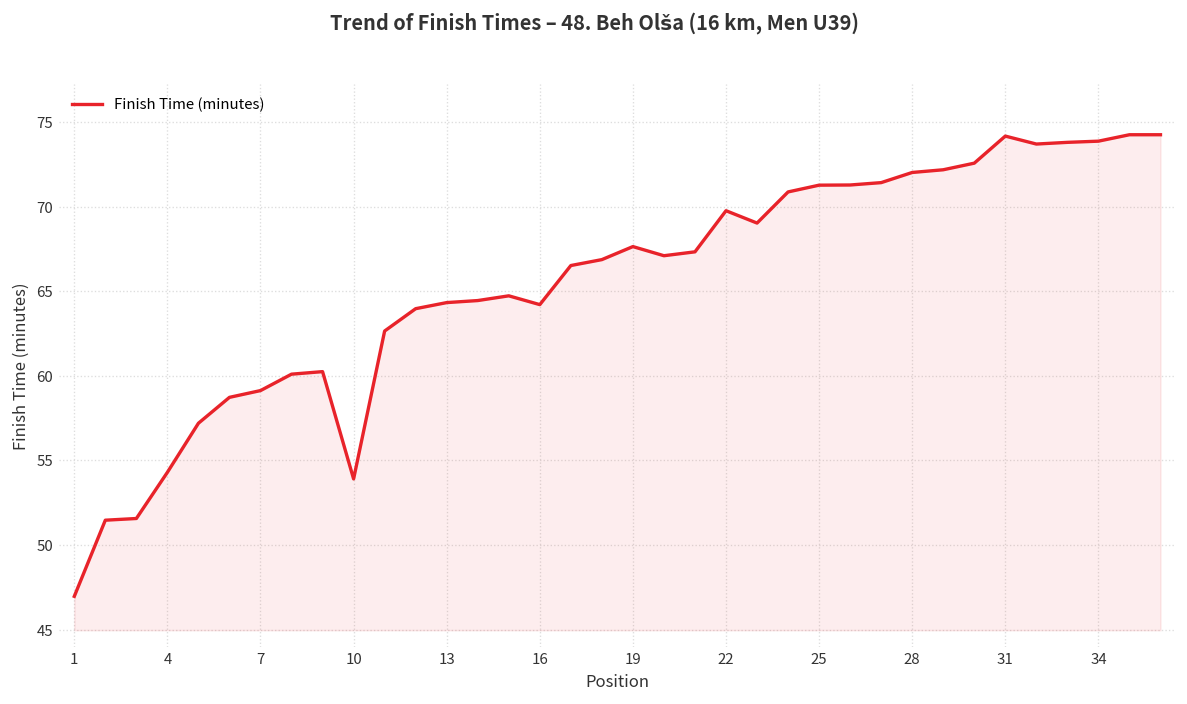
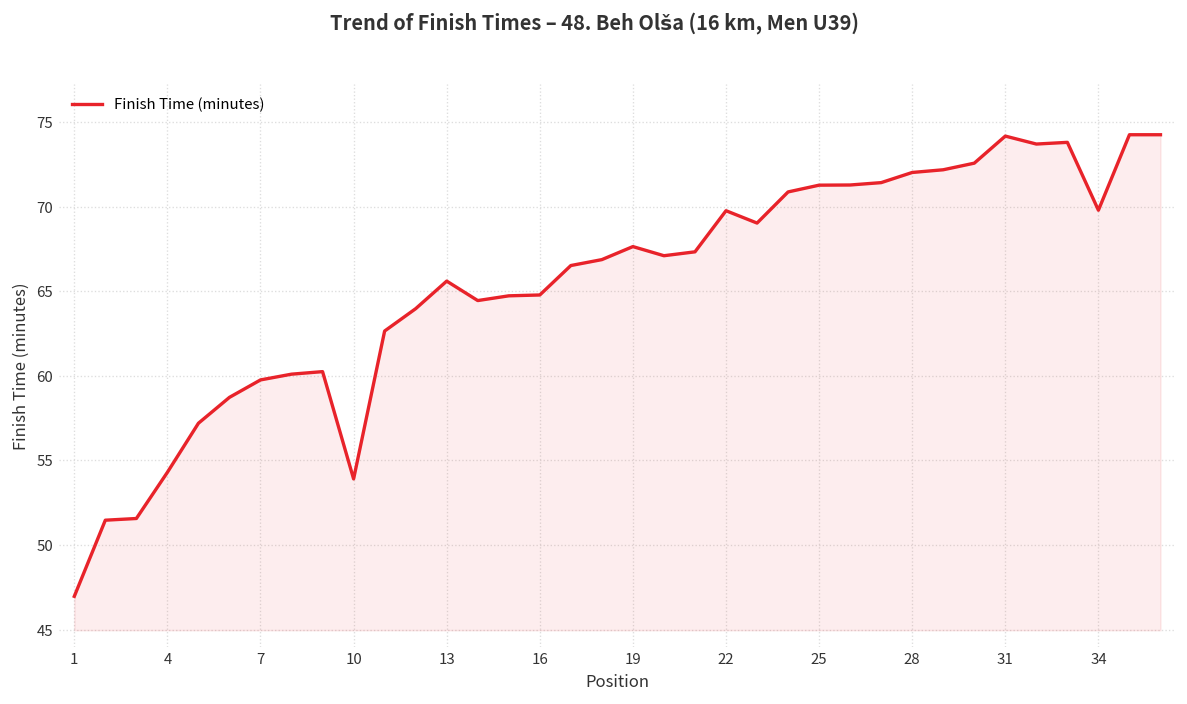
7: 59.1 -> 59.8
13: 64.3 -> 65.6
16: 64.2 -> 64.8
34: 73.9 -> 69.8
